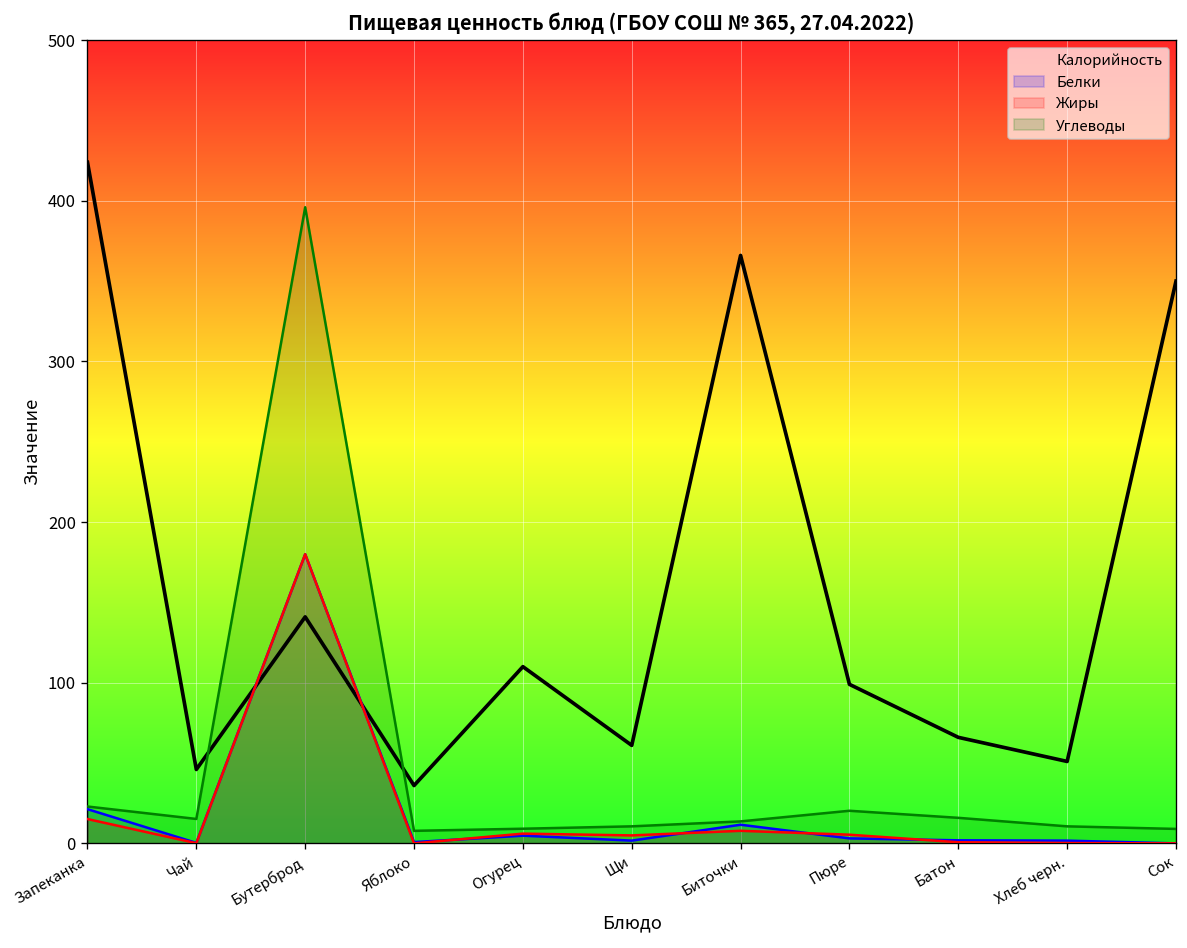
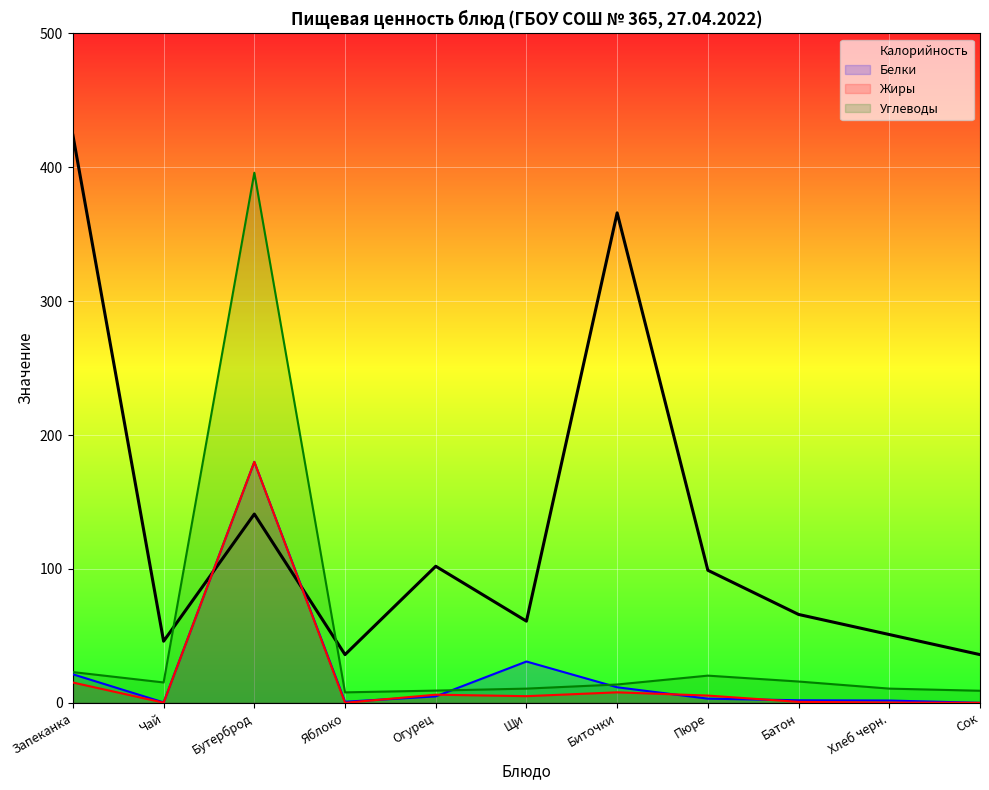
Калорийность, Огурец: 110 -> 102
Белки, Щи: 2 -> 31
Калорийность, Сок: 350 -> 36
